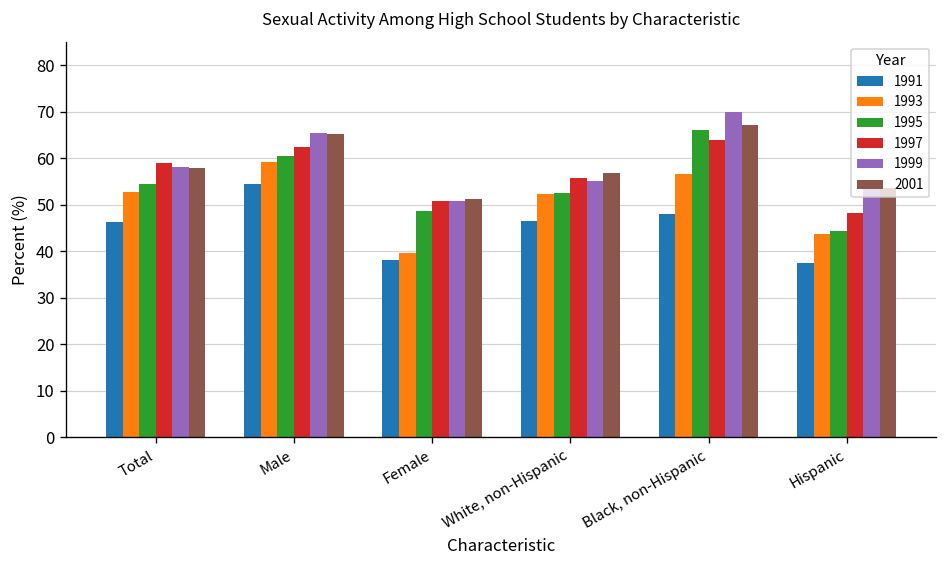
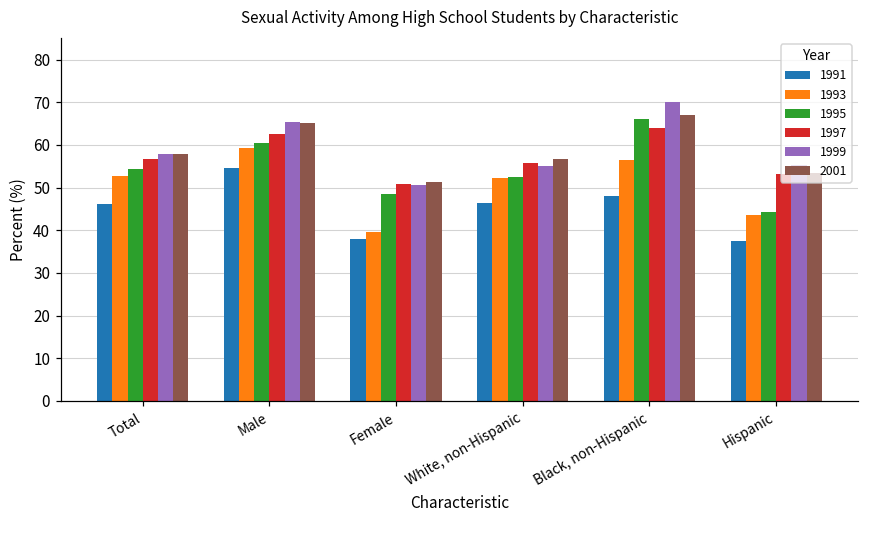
1997, Total: 59 -> 57
1997, Hispanic: 48 -> 53
